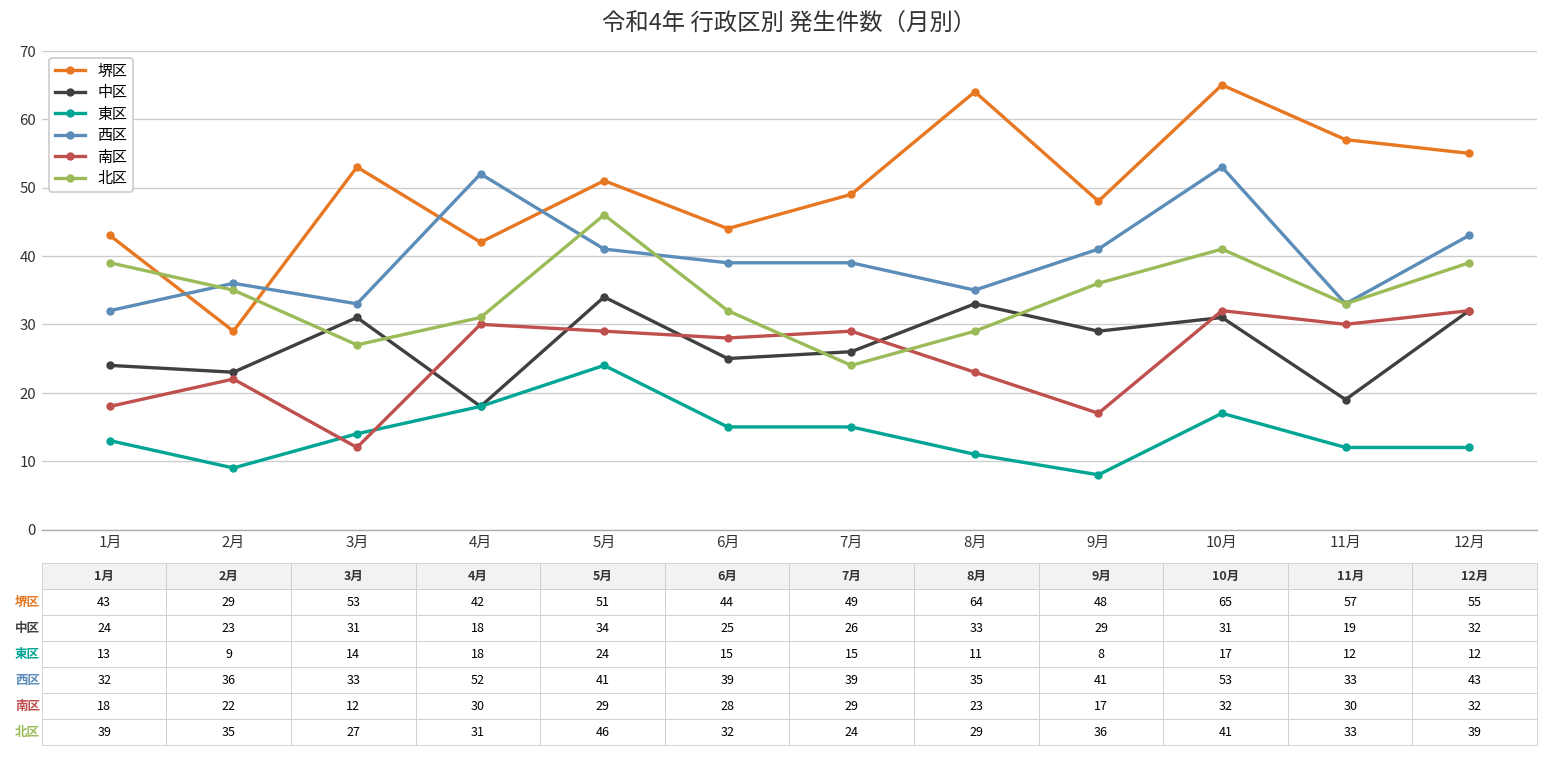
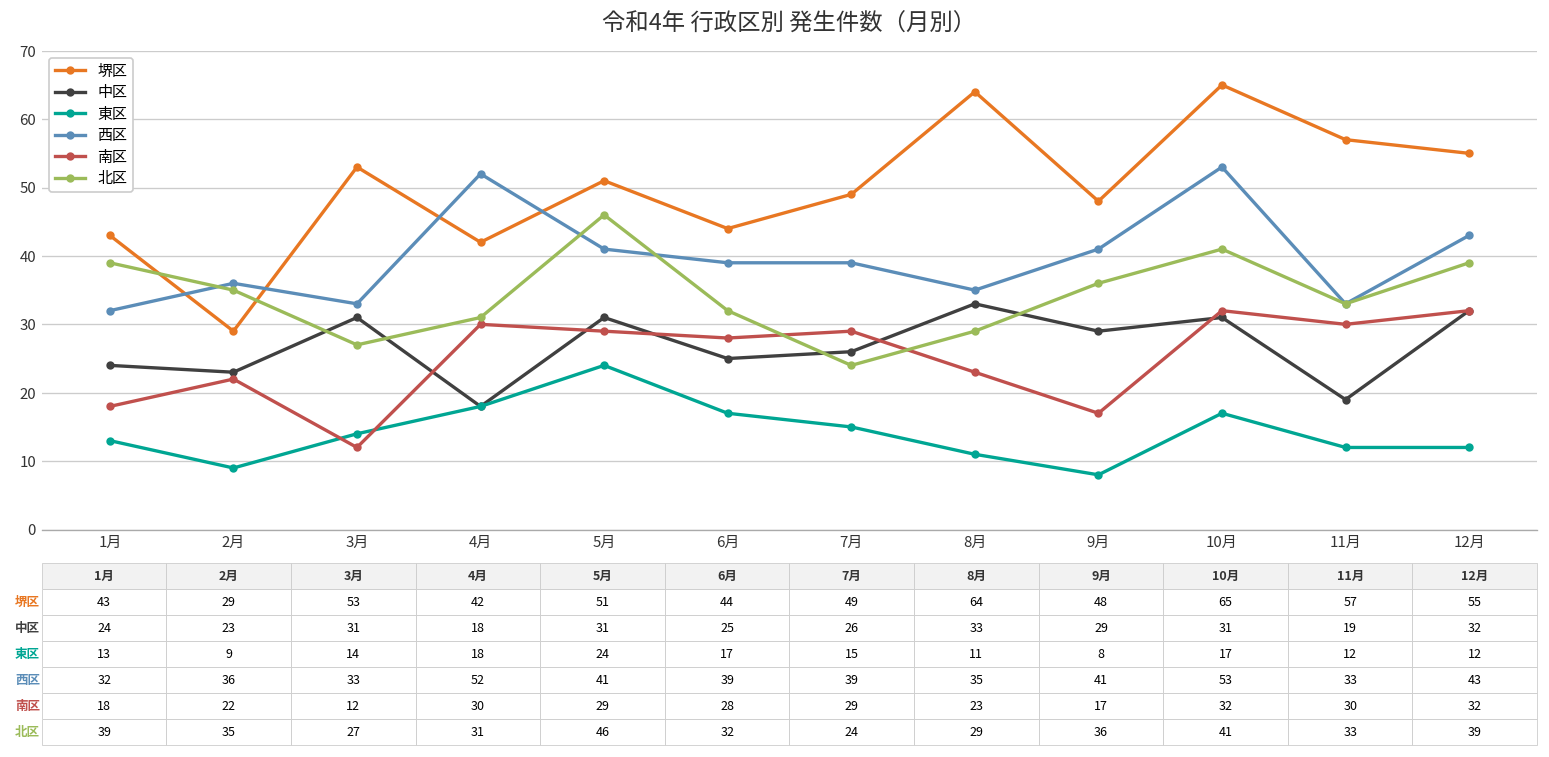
中区, 5月: 34 -> 31
東区, 6月: 15 -> 17
